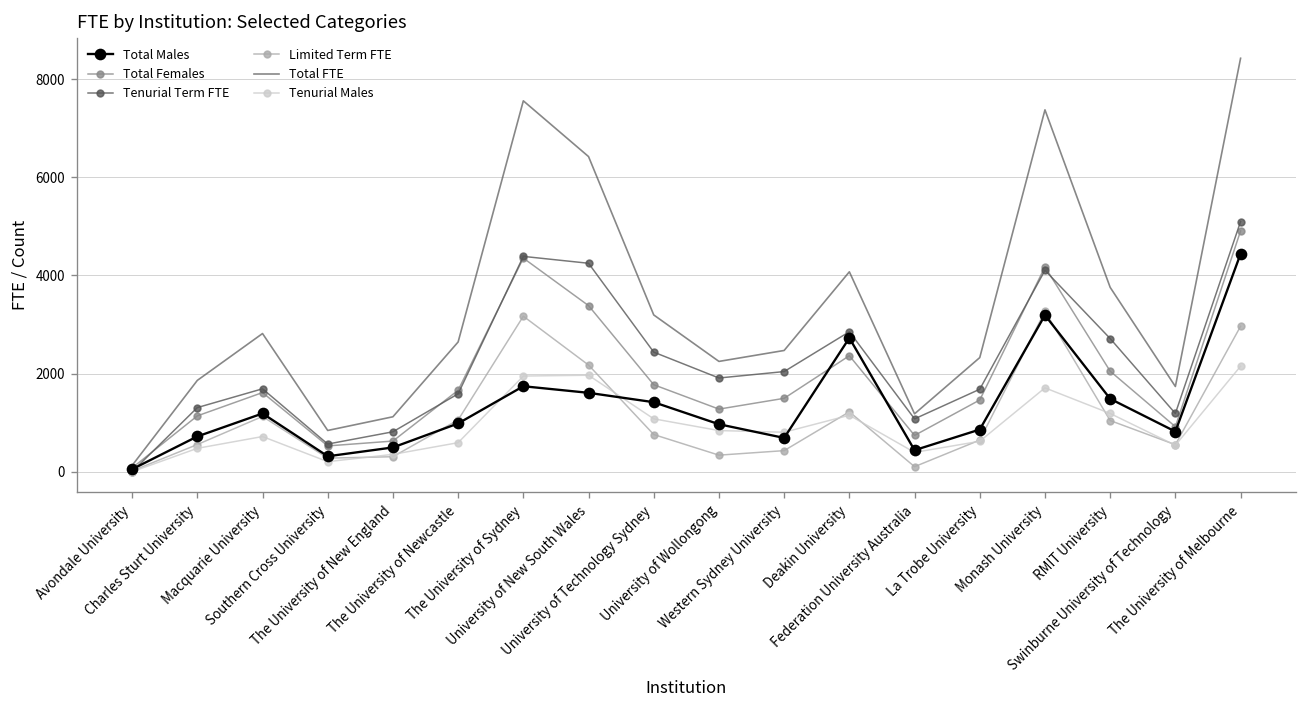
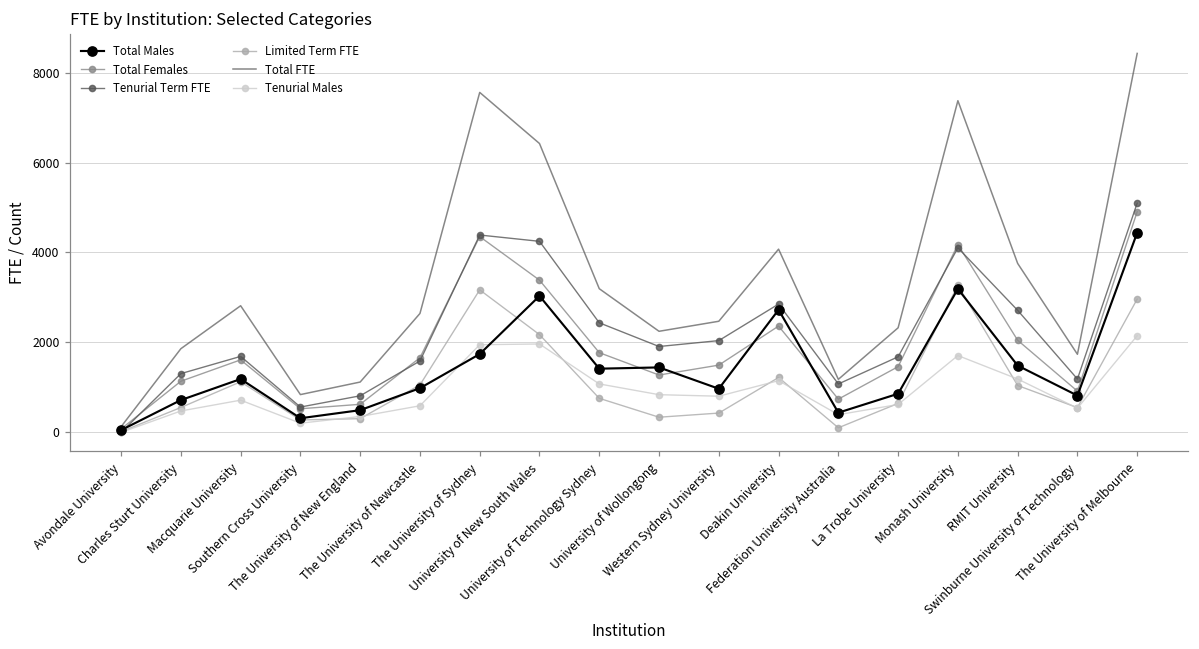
Total Males, University of New South Wales: 1600 -> 3000
Total Males, University of Wollongong: 1000 -> 1400
Total Males, Western Sydney University: 700 -> 1000
